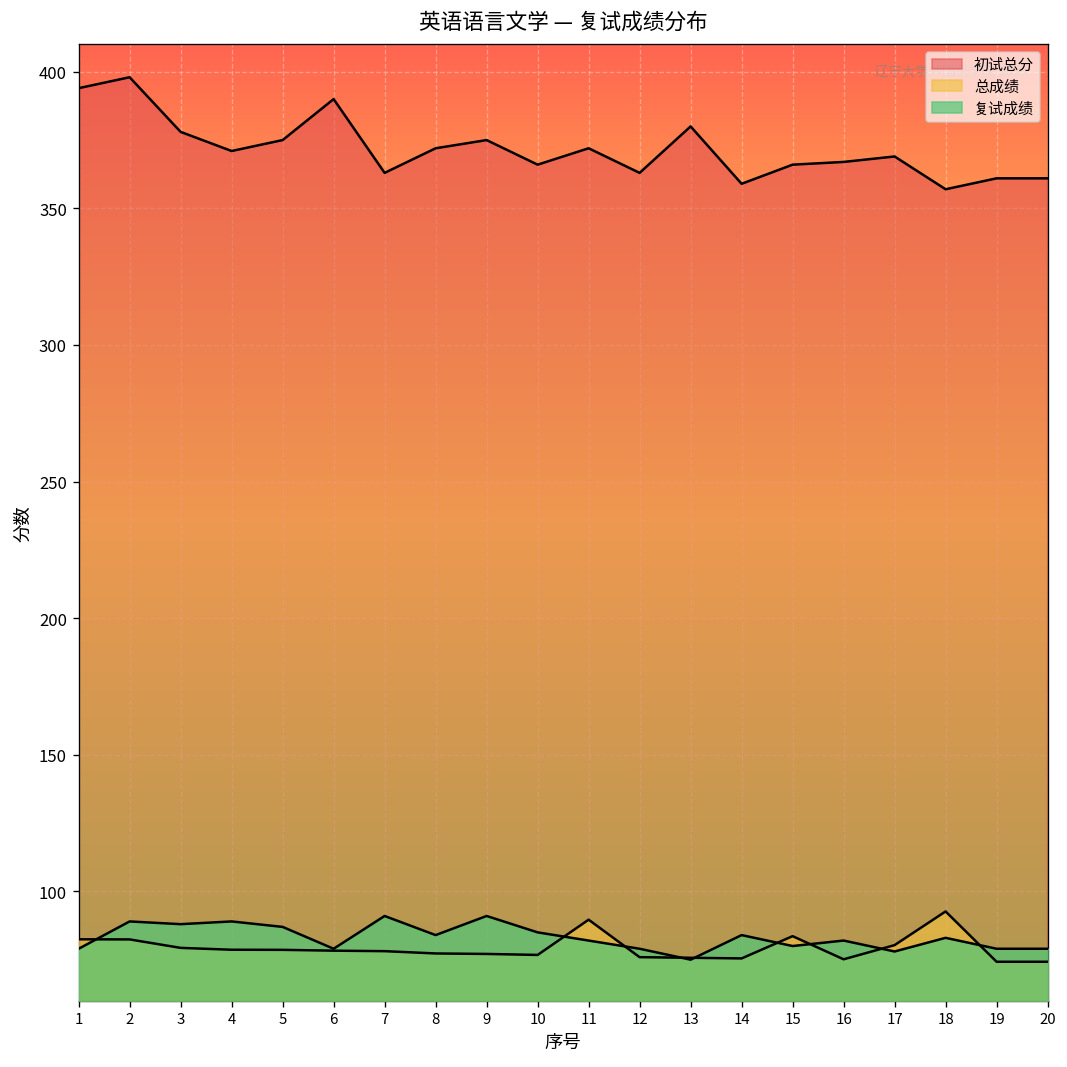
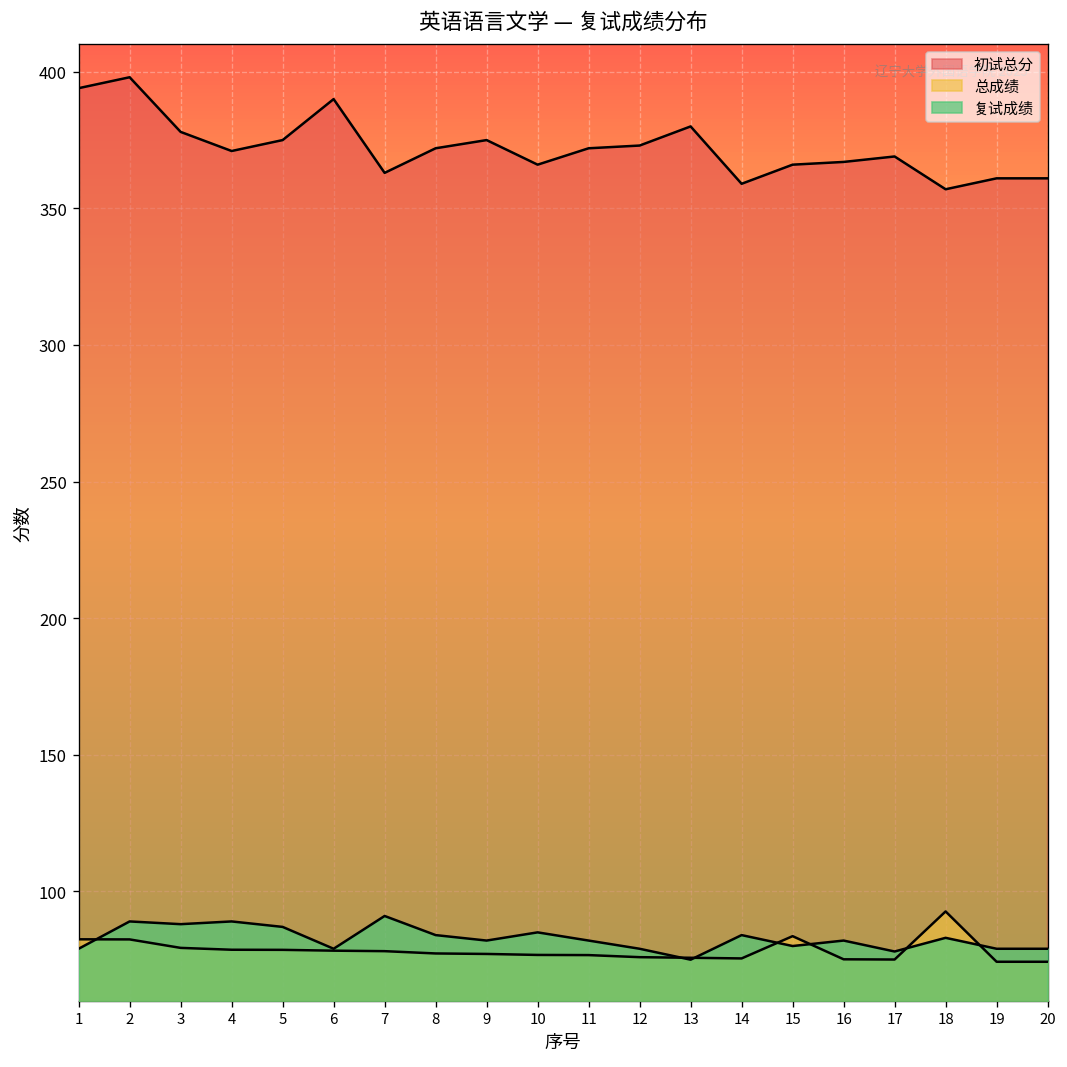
复试成绩, 9: 91 -> 82
总成绩, 11: 90 -> 77
初试总分, 12: 363 -> 373
总成绩, 17: 80 -> 75
